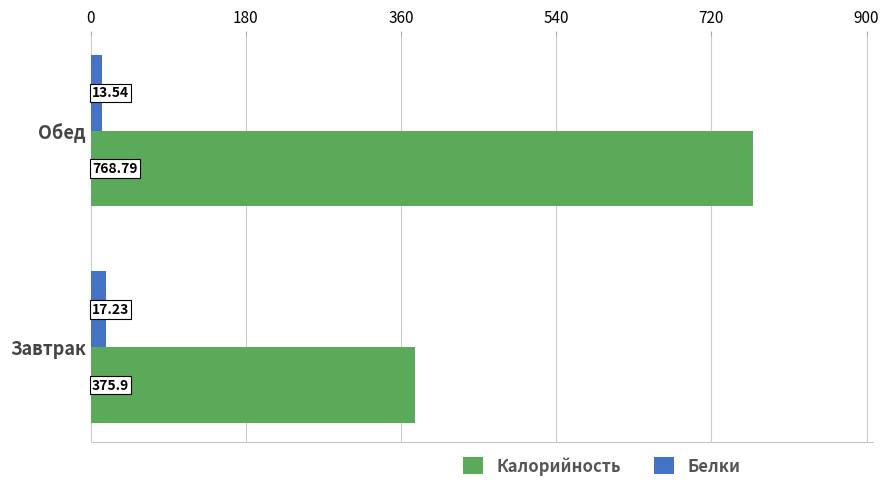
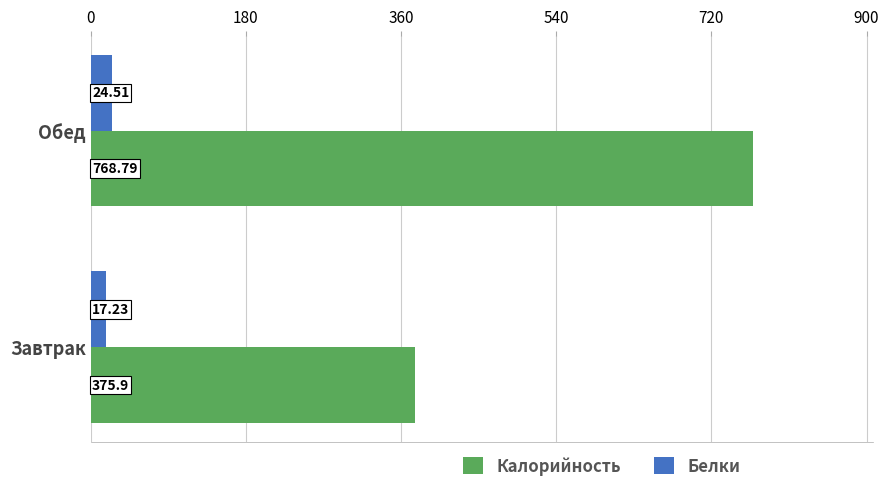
Белки, Обед: 13.54 -> 24.51
